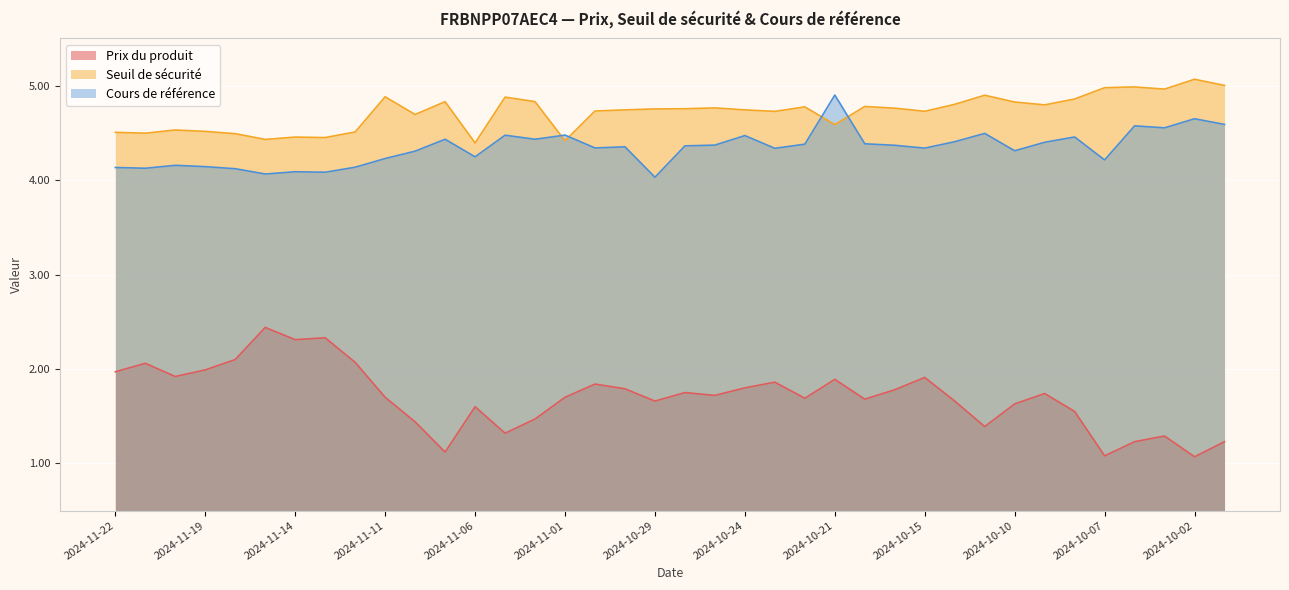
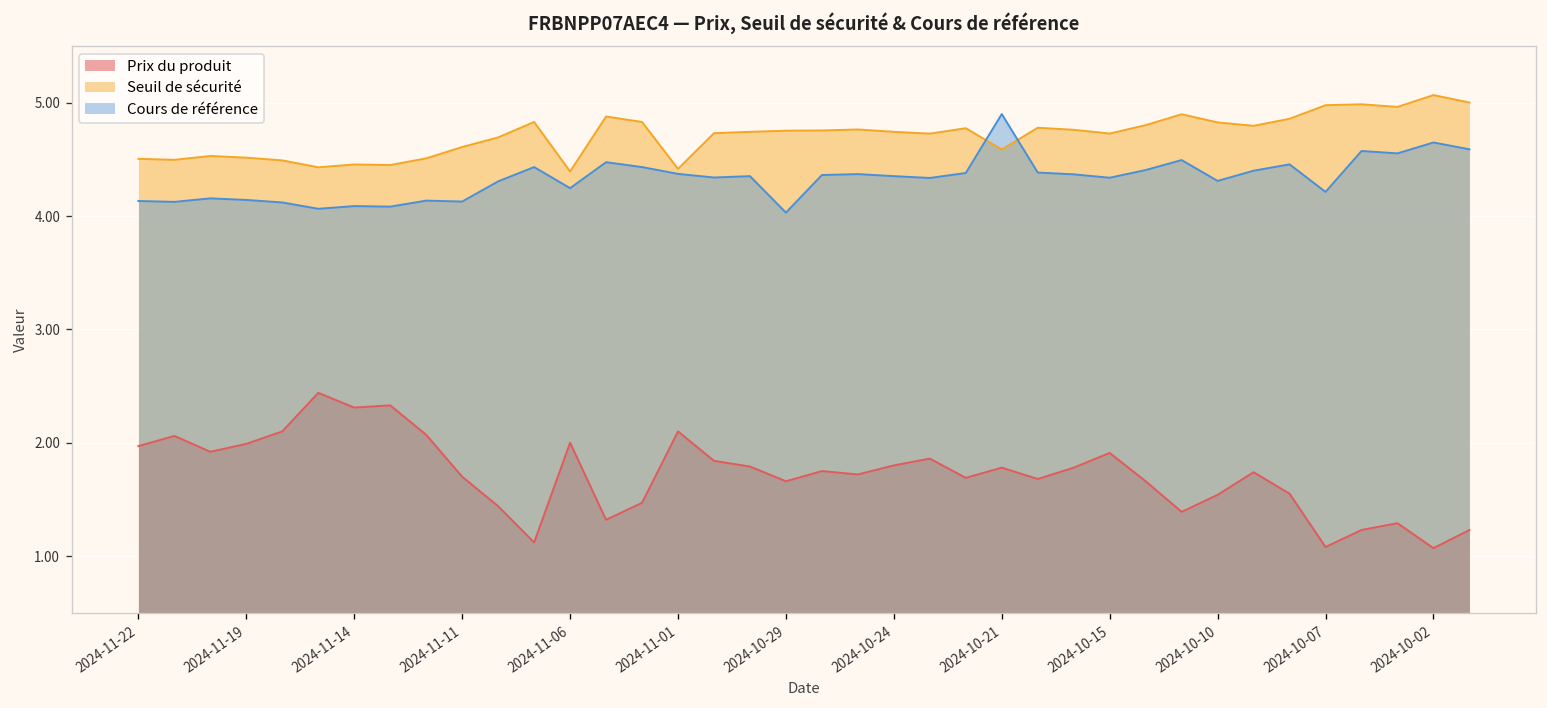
Seuil de sécurité, 2024-11-11: 4.9 -> 4.6
Cours de référence, 2024-11-11: 4.2 -> 4.1
Prix du produit, 2024-11-06: 1.6 -> 2.0
Prix du produit, 2024-11-01: 1.7 -> 2.1
Cours de référence, 2024-11-01: 4.5 -> 4.4
Cours de référence, 2024-10-24: 4.5 -> 4.4
Prix du produit, 2024-10-21: 1.9 -> 1.8
Prix du produit, 2024-10-10: 1.6 -> 1.5
